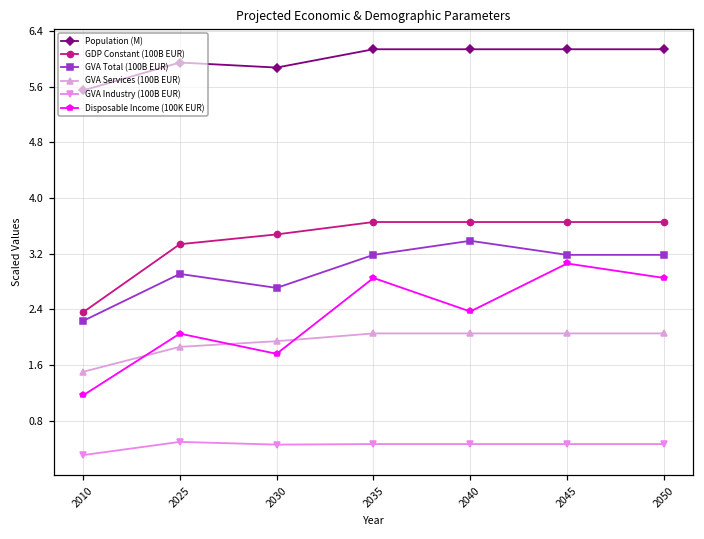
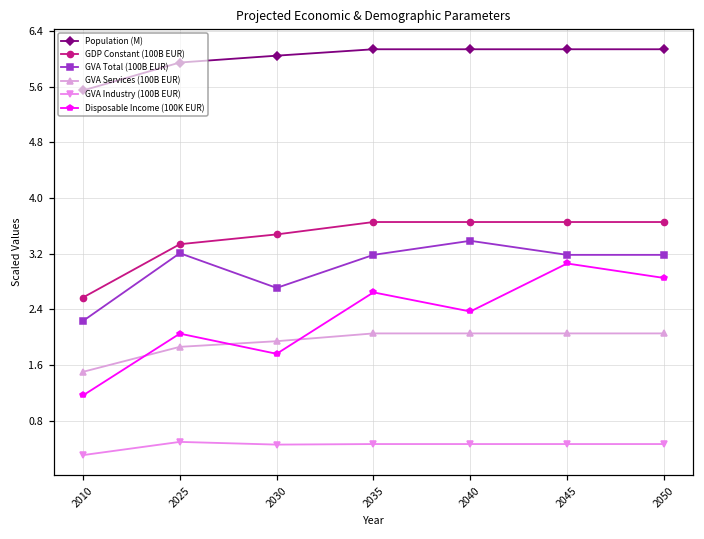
GDP Constant (100B EUR), 2010: 2.4 -> 2.6
GVA Total (100B EUR), 2025: 2.9 -> 3.2
Population (M), 2030: 5.9 -> 6.0
Disposable Income (100K EUR), 2035: 2.9 -> 2.6
